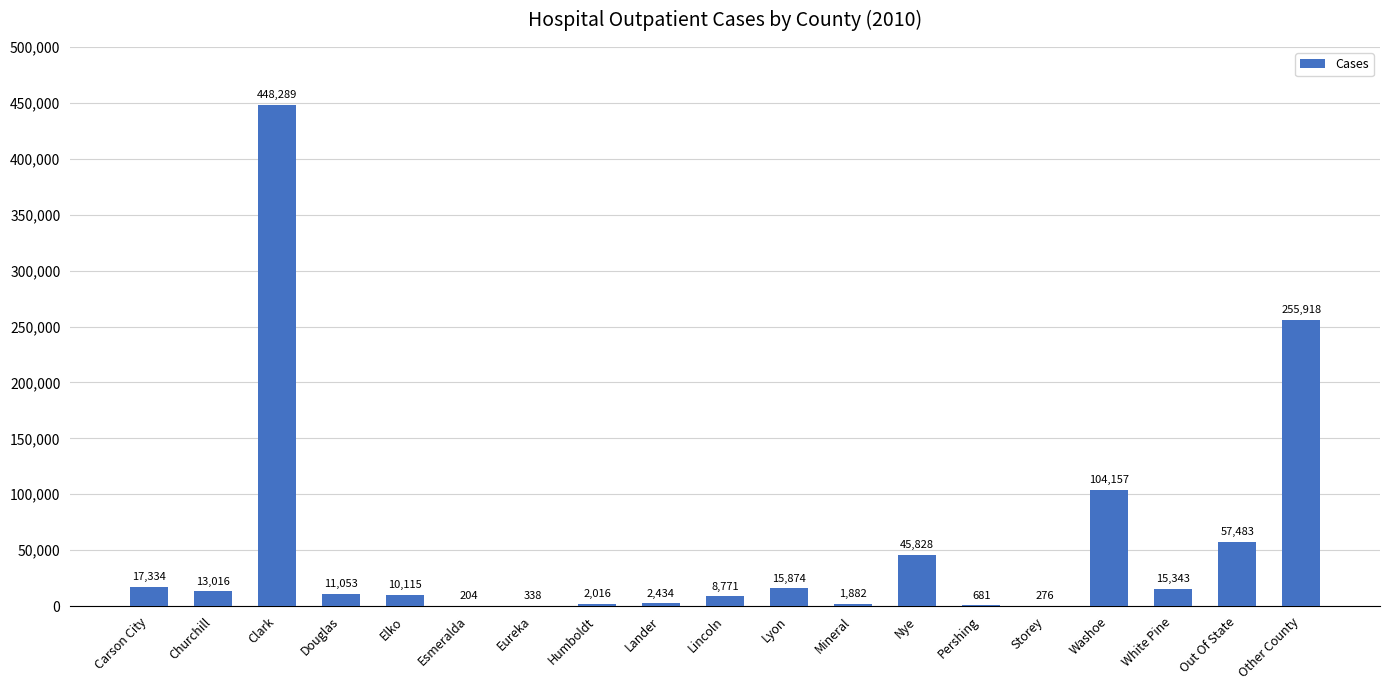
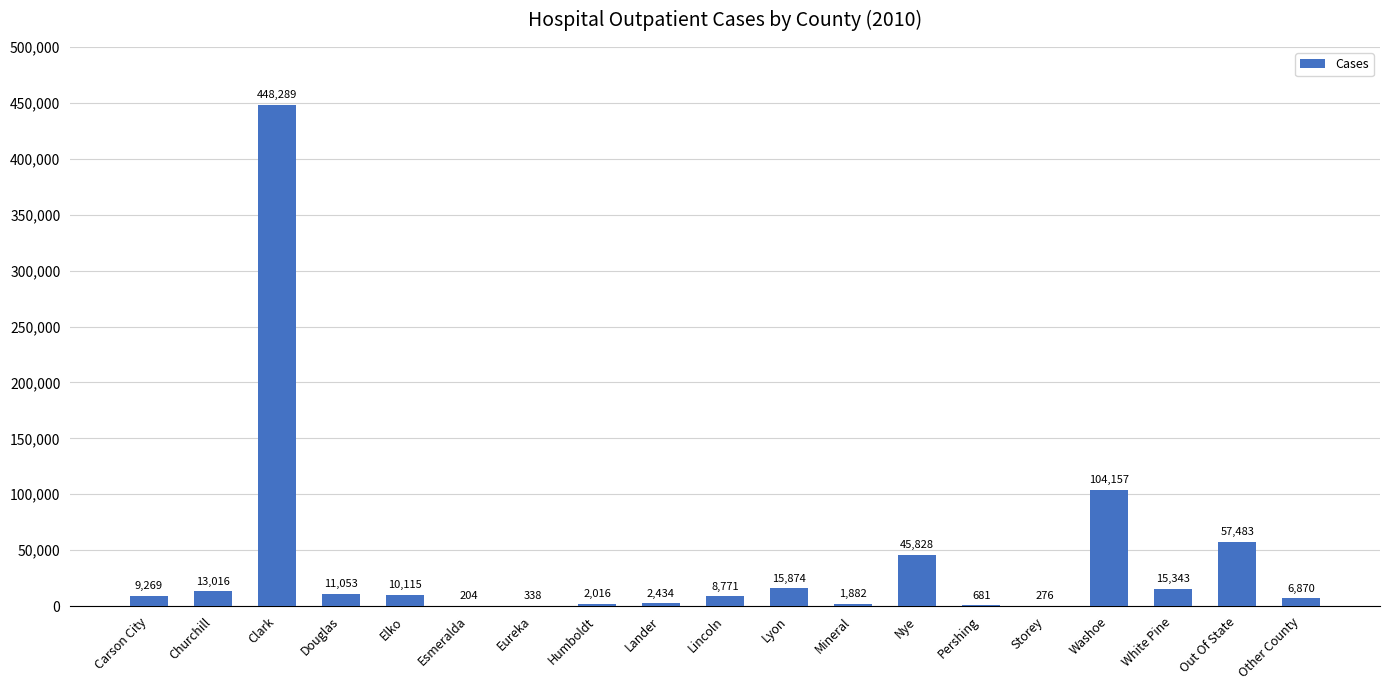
Carson City: 17,334 -> 9,269
Other County: 255,918 -> 6,870
